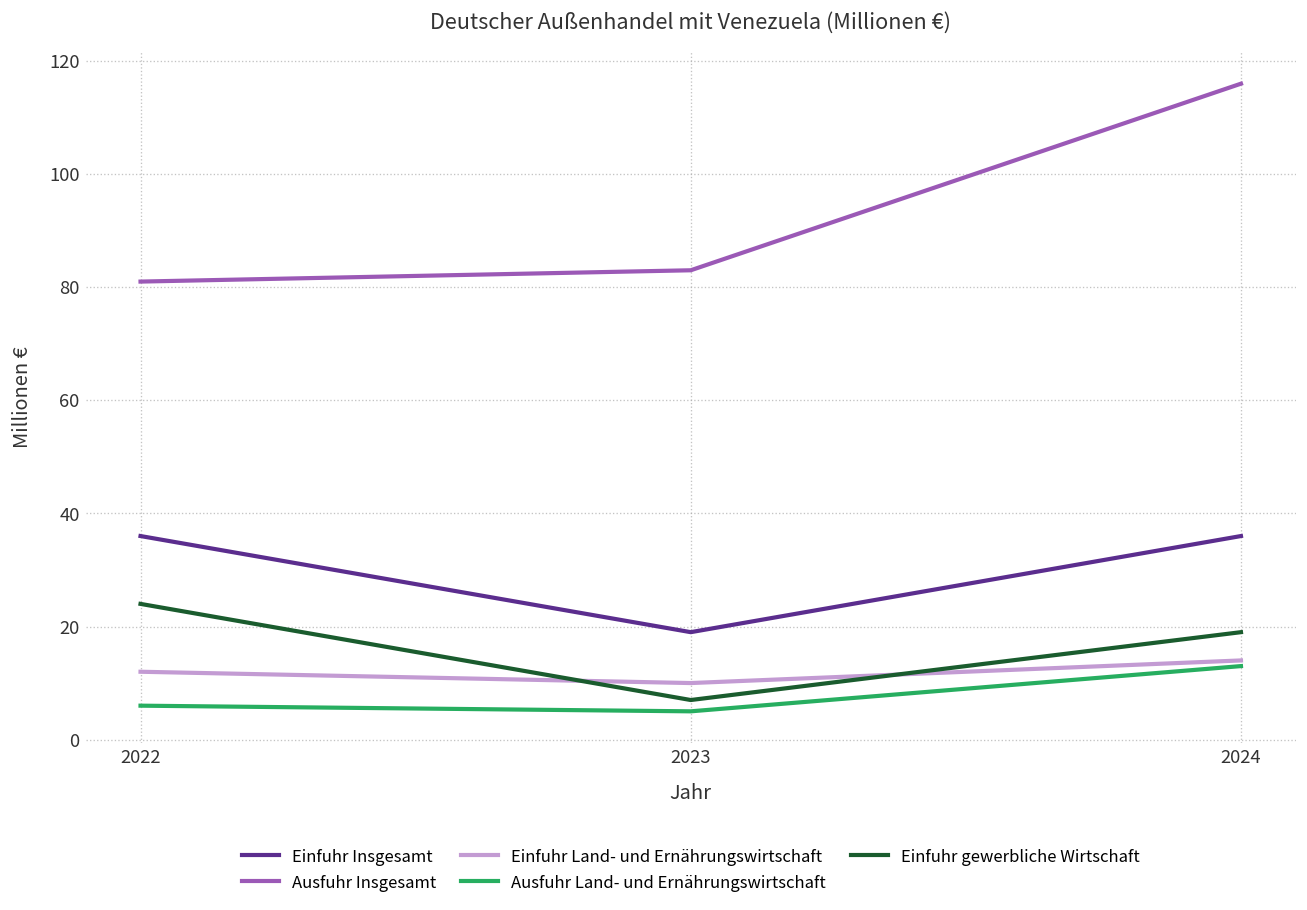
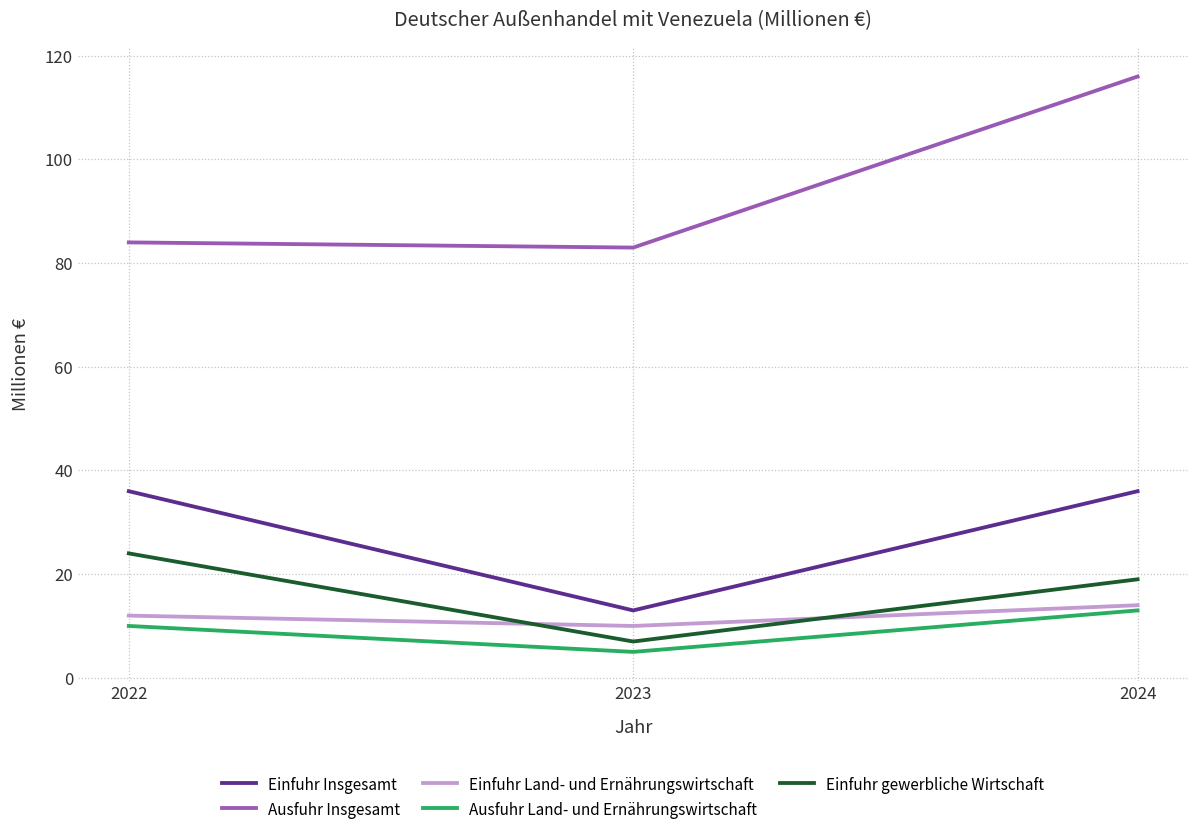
Ausfuhr Insgesamt, 2022: 81 -> 84
Ausfuhr Land- und Ernährungswirtschaft, 2022: 6 -> 10
Einfuhr Insgesamt, 2023: 19 -> 13
